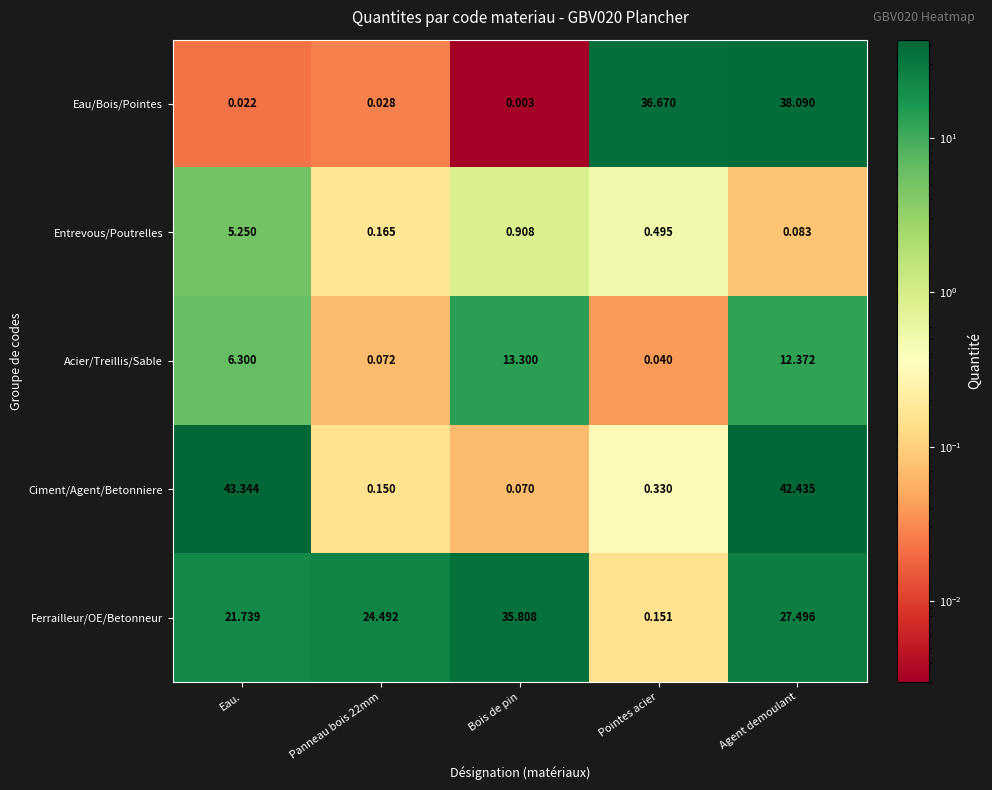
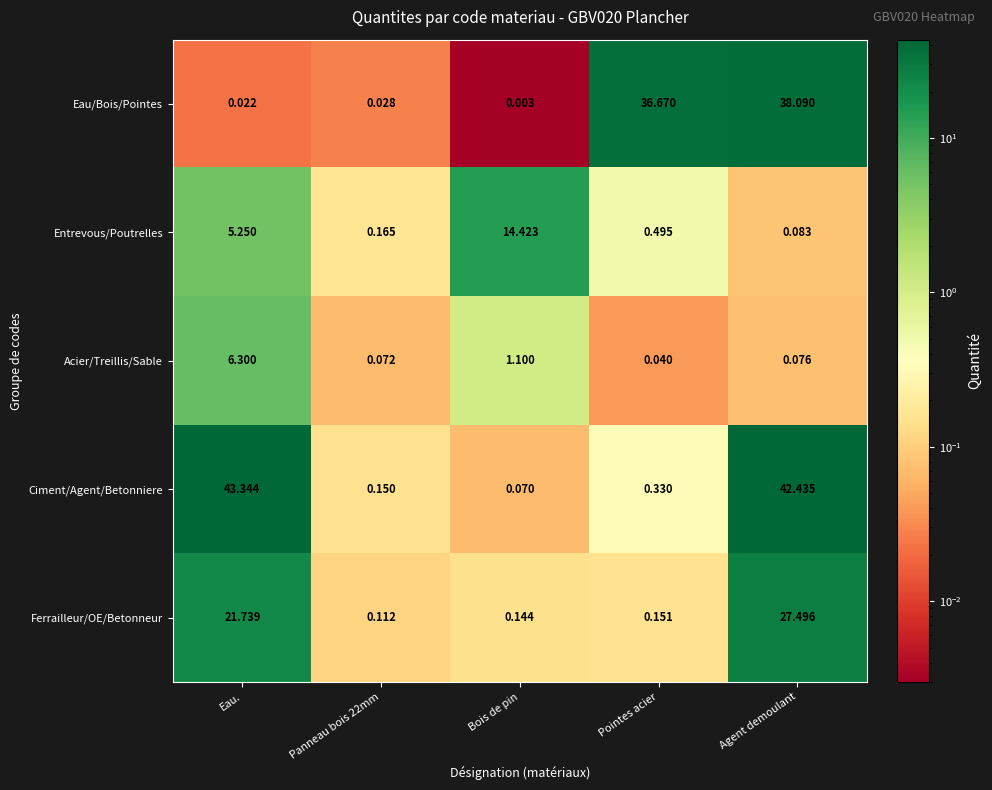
Entrevous/Poutrelles, Bois de pin: 0.908 -> 14.423
Acier/Treillis/Sable, Bois de pin: 13.300 -> 1.100
Acier/Treillis/Sable, Agent demoulant: 12.372 -> 0.076
Ferrailleur/OE/Betonneur, Panneau bois 22mm: 24.492 -> 0.112
Ferrailleur/OE/Betonneur, Bois de pin: 35.808 -> 0.144
